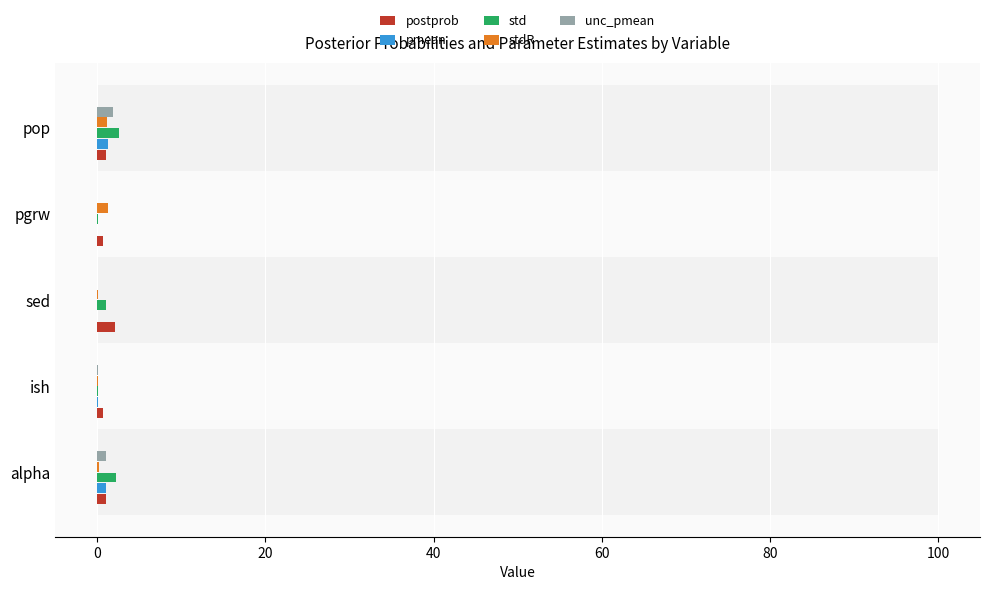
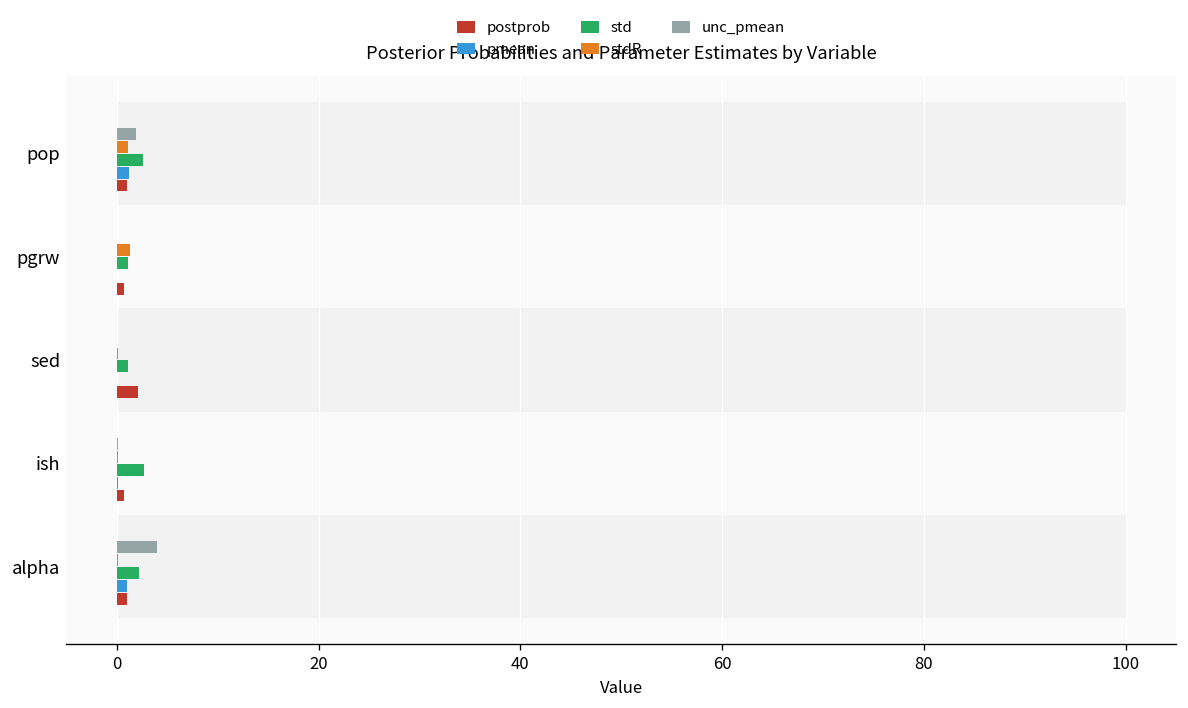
std, pgrw: 0 -> 1
std, ish: 0 -> 3
unc_pmean, alpha: 1 -> 4
